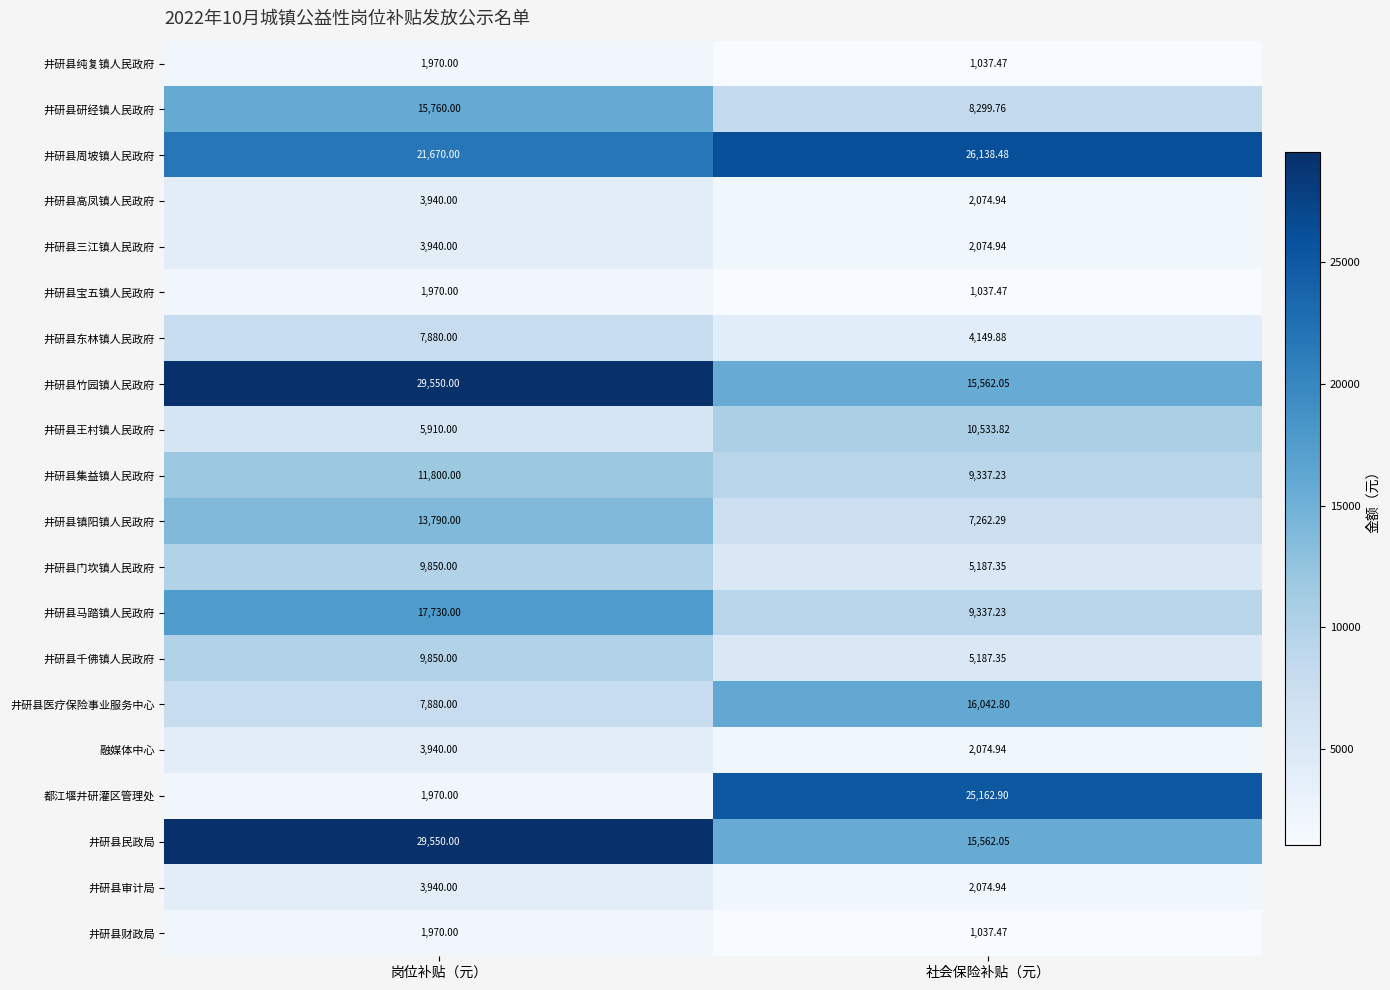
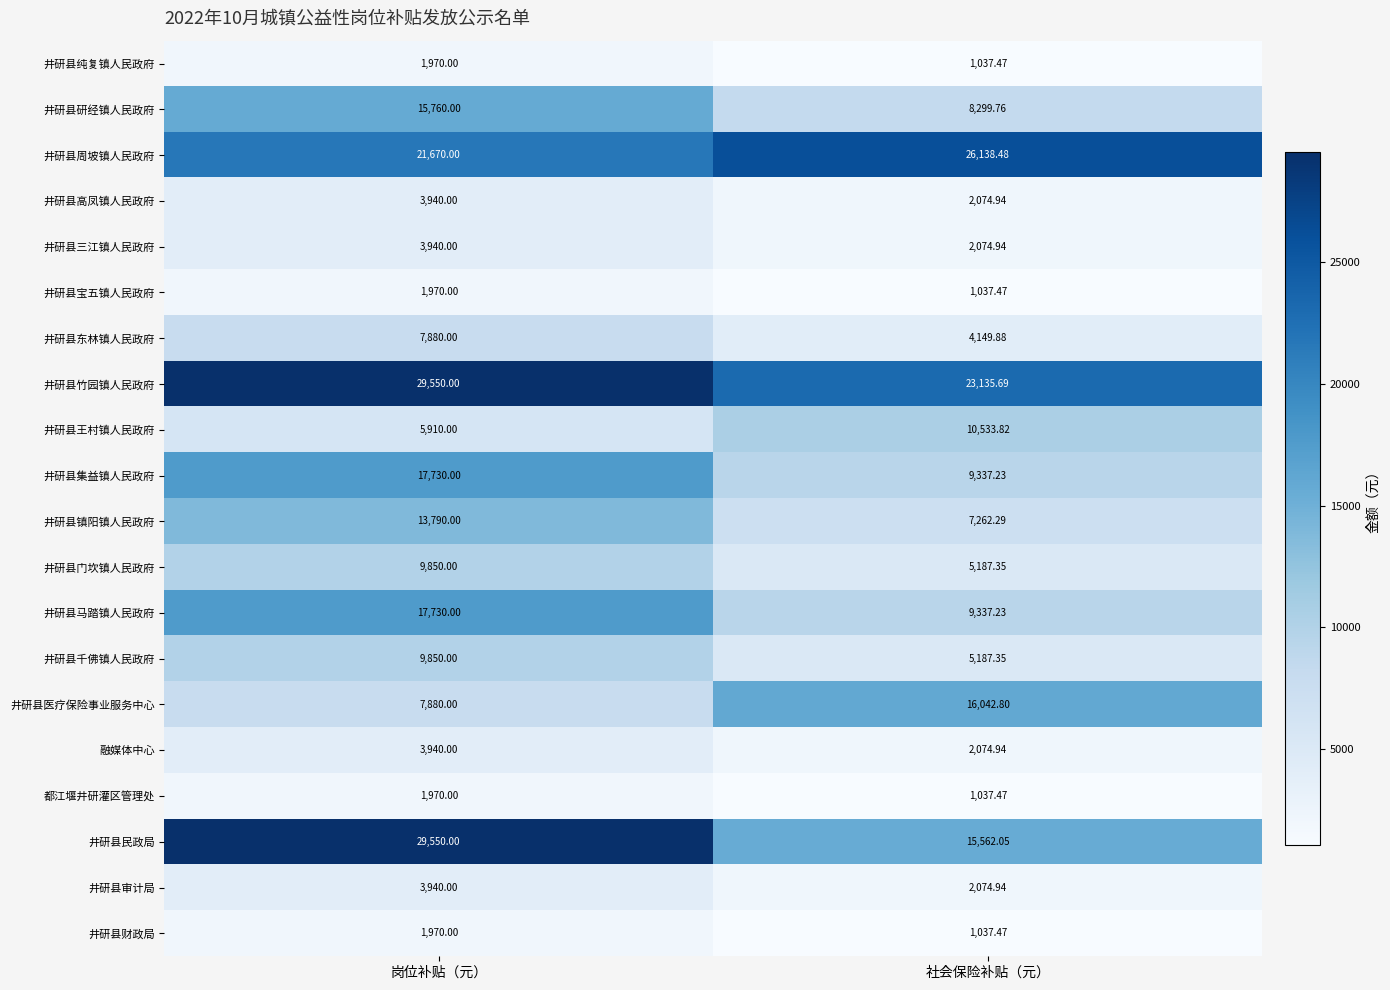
井研县竹园镇人民政府, 社会保险补贴（元）: 15,562.05 -> 23,135.69
井研县集益镇人民政府, 岗位补贴（元）: 11,800.00 -> 17,730.00
都江堰井研灌区管理处, 社会保险补贴（元）: 25,162.90 -> 1,037.47
